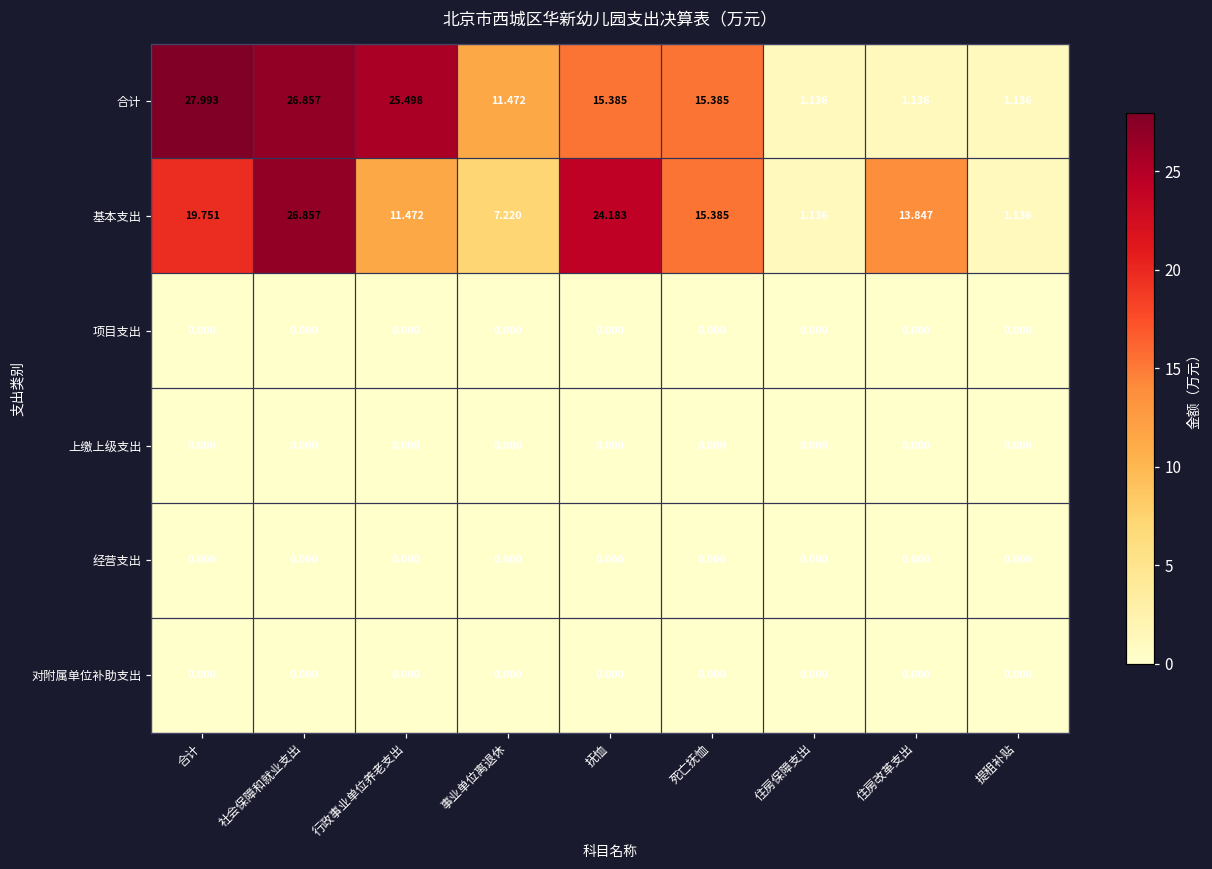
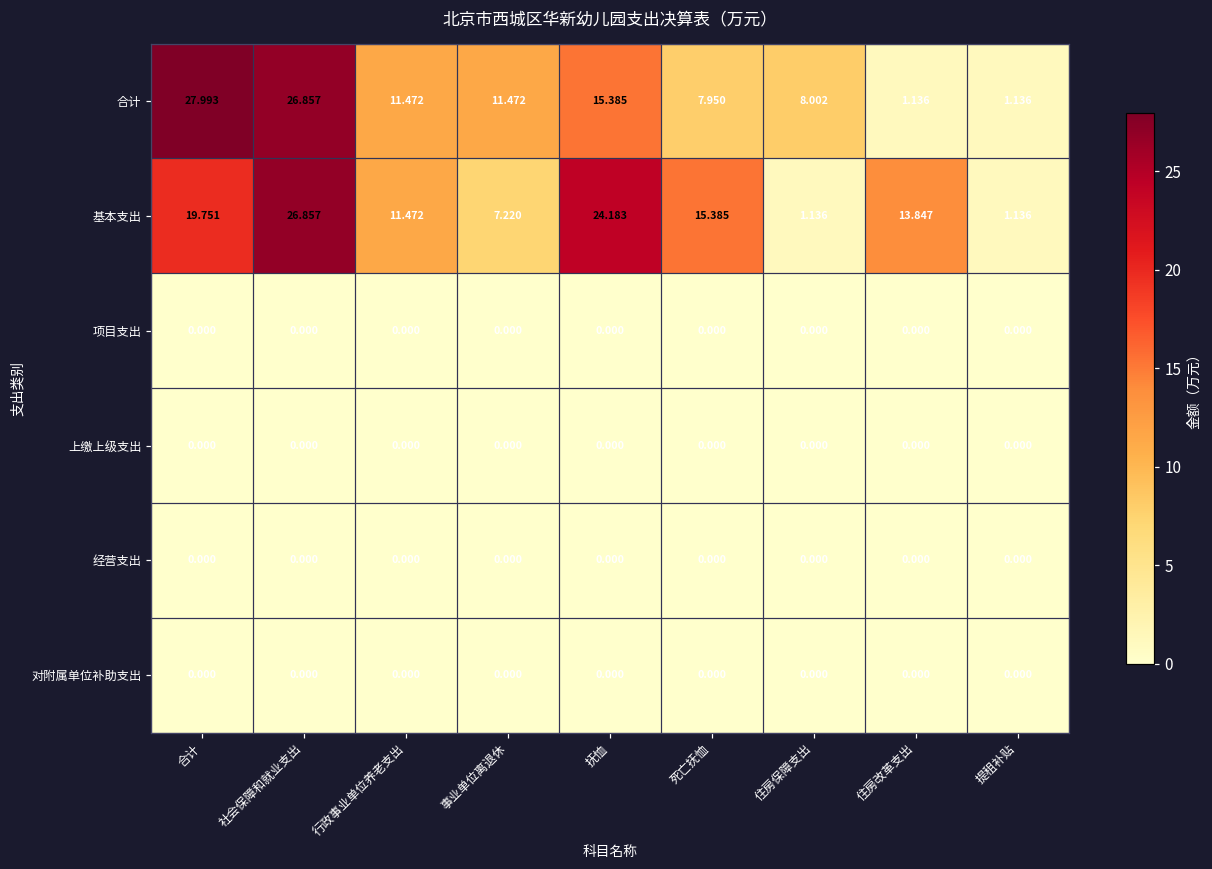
合计, 行政事业单位养老支出: 25.498 -> 11.472
合计, 死亡抚恤: 15.385 -> 7.950
合计, 住房保障支出: 1.136 -> 8.002
